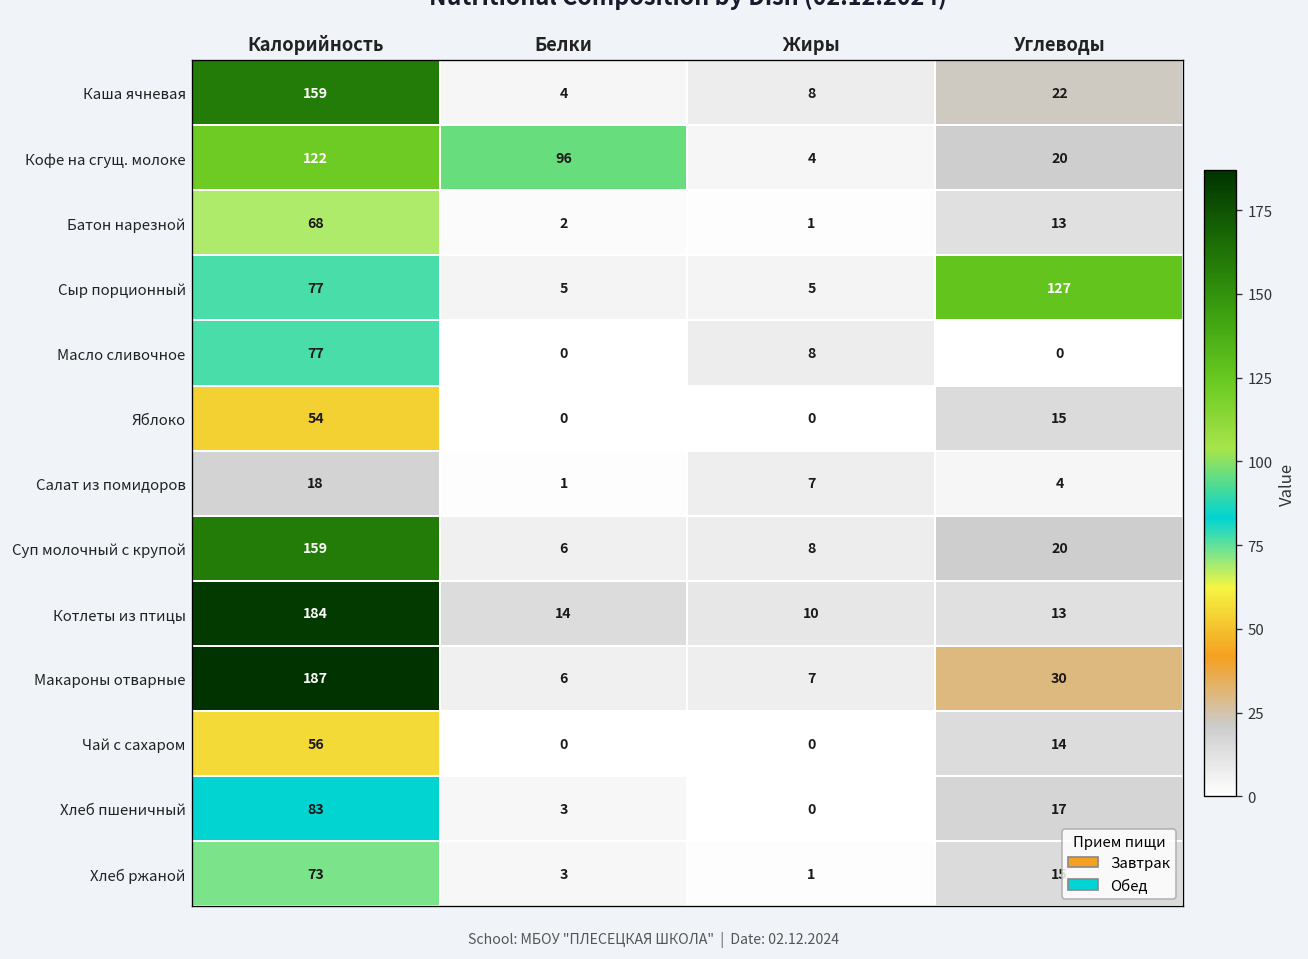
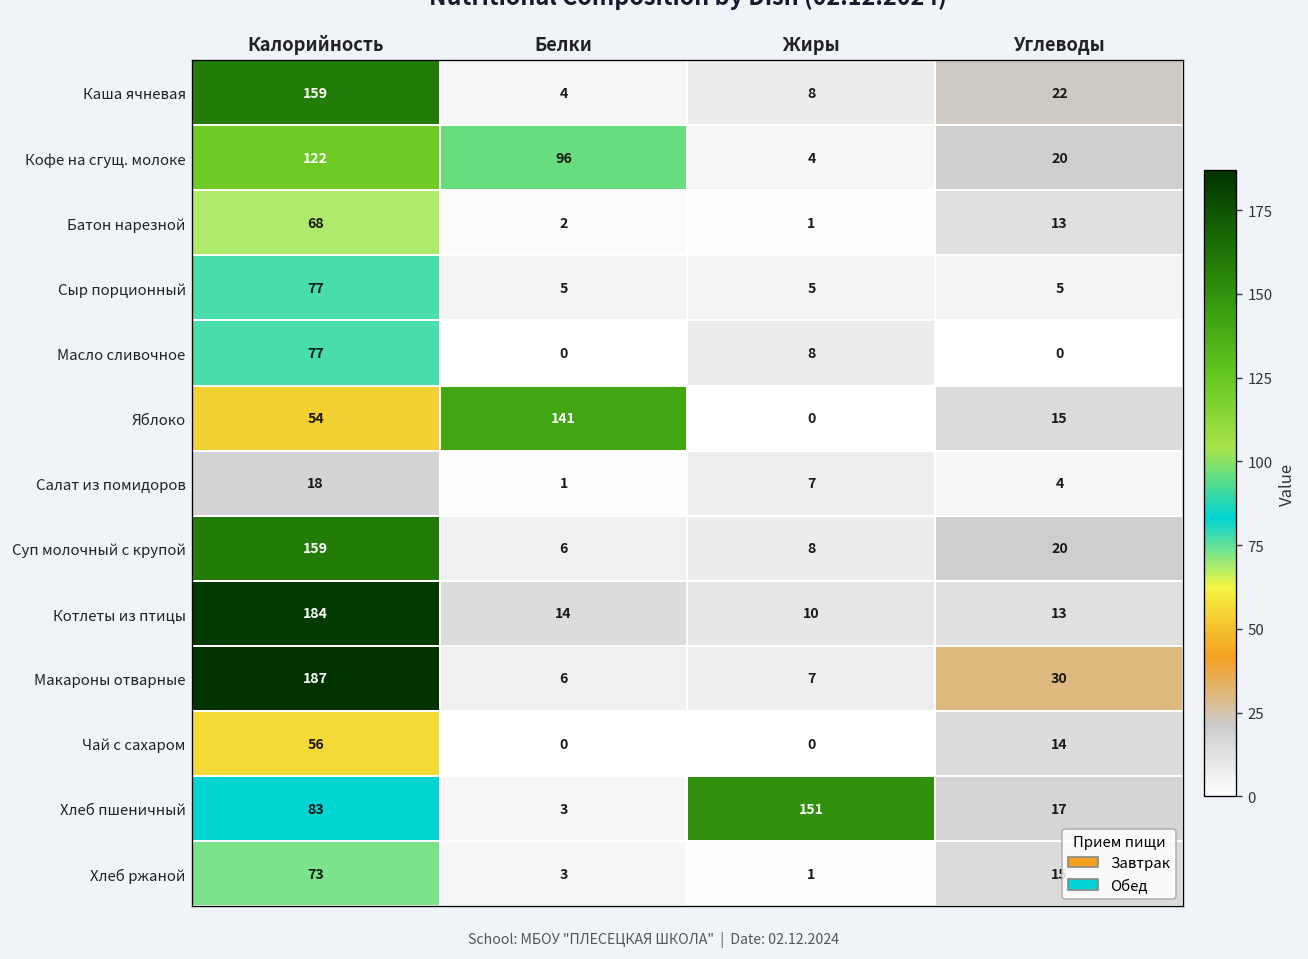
Сыр порционный, Углеводы: 127 -> 5
Яблоко, Белки: 0 -> 141
Хлеб пшеничный, Жиры: 0 -> 151
